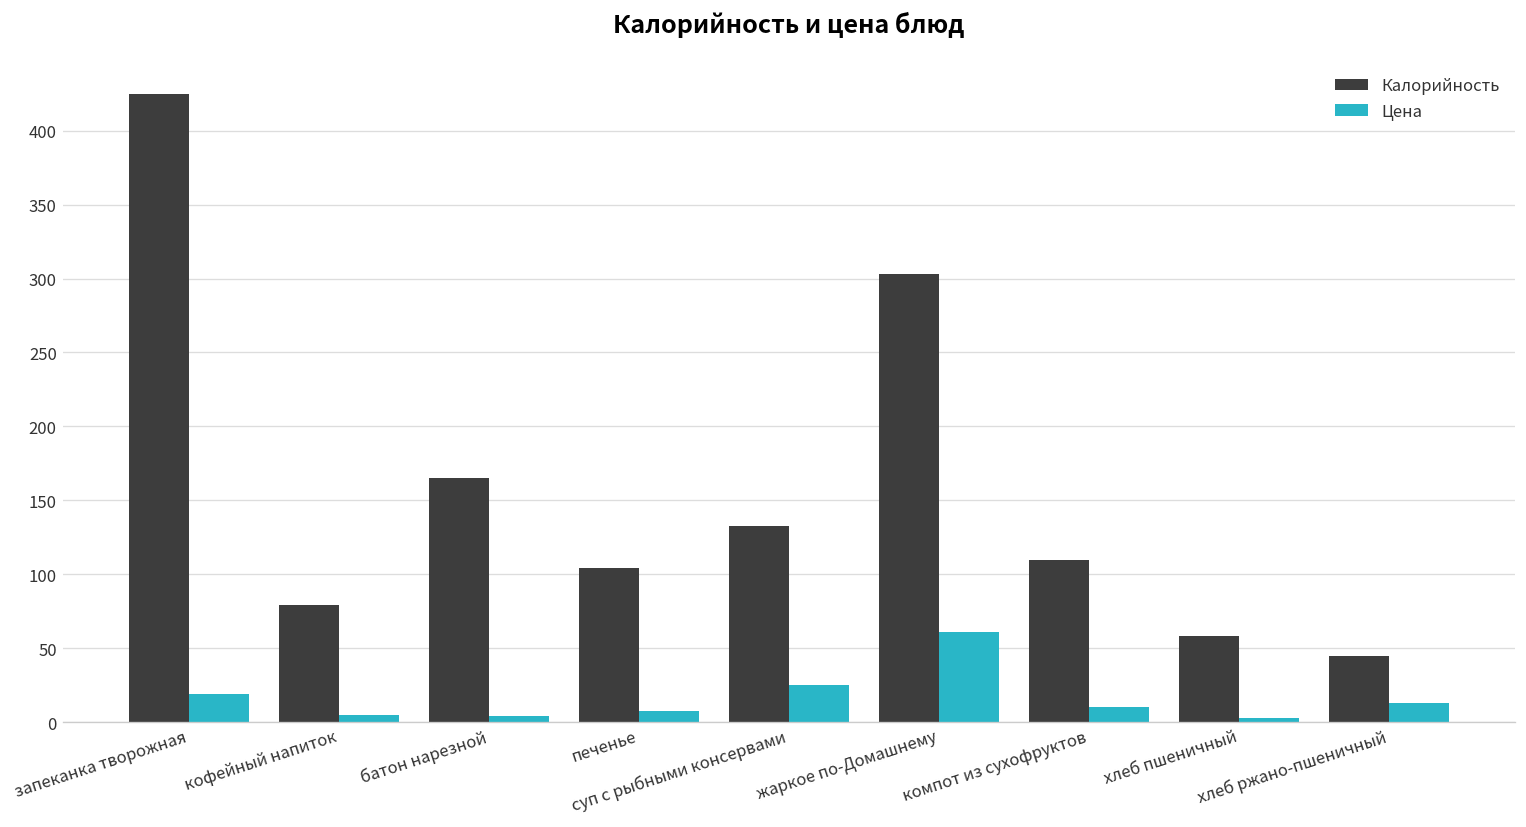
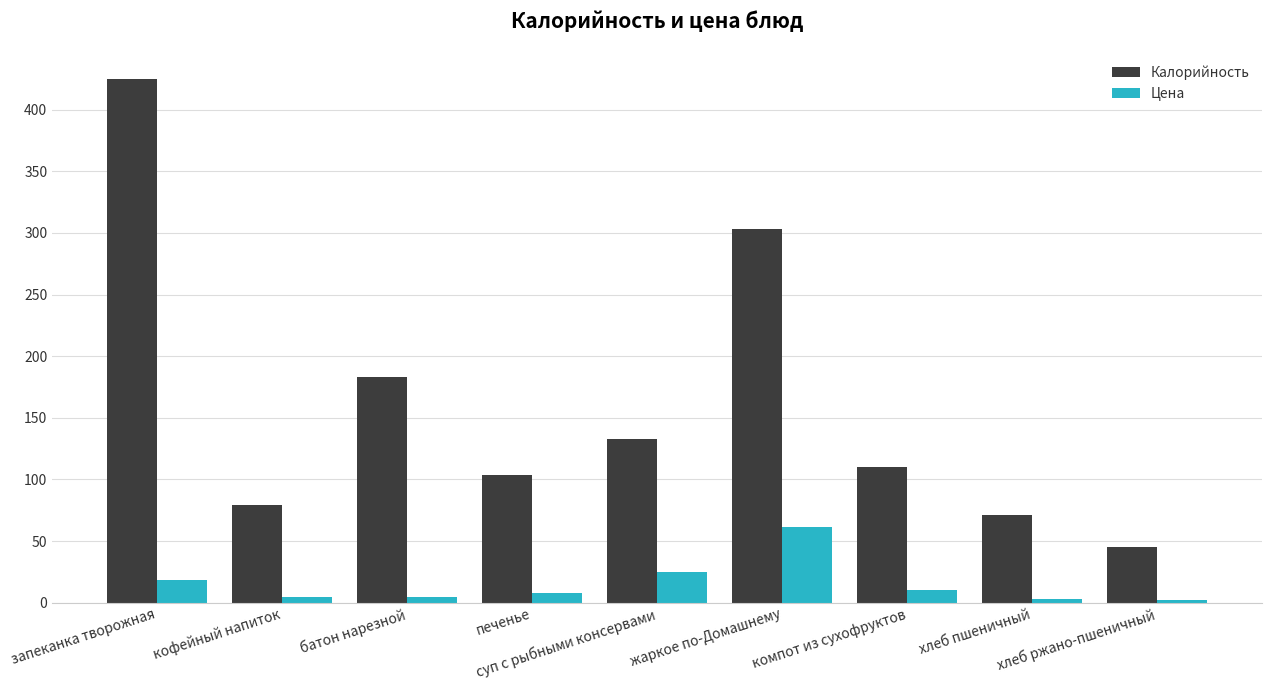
Калорийность, батон нарезной: 165 -> 183
Калорийность, хлеб пшеничный: 58 -> 71
Цена, хлеб ржано-пшеничный: 13 -> 2
